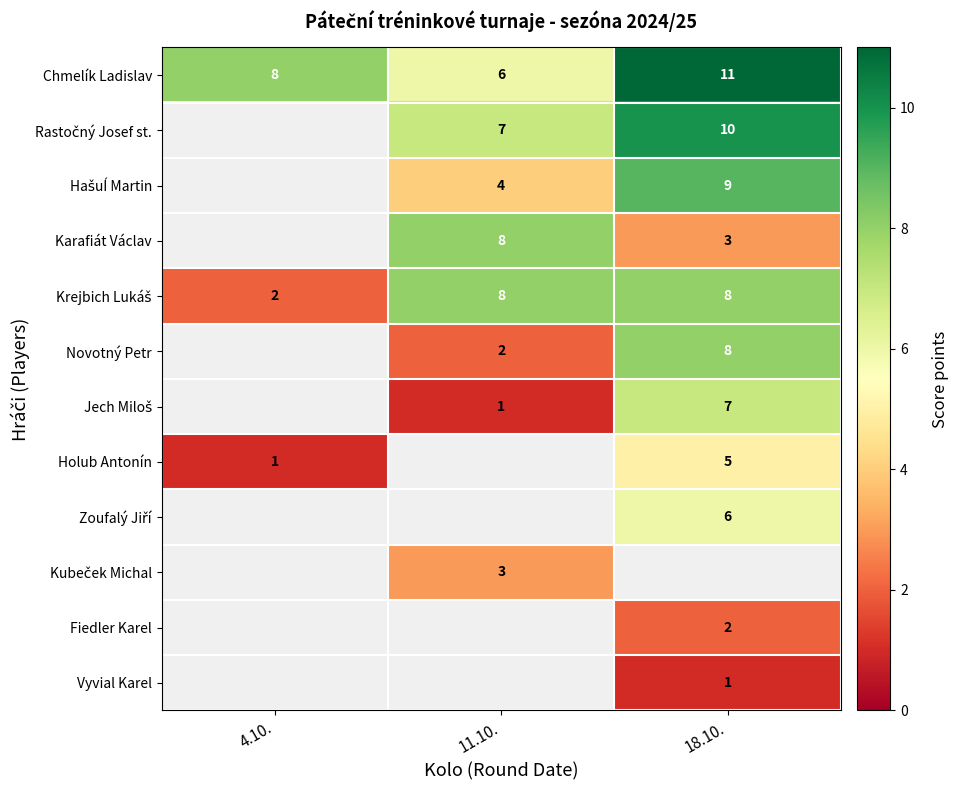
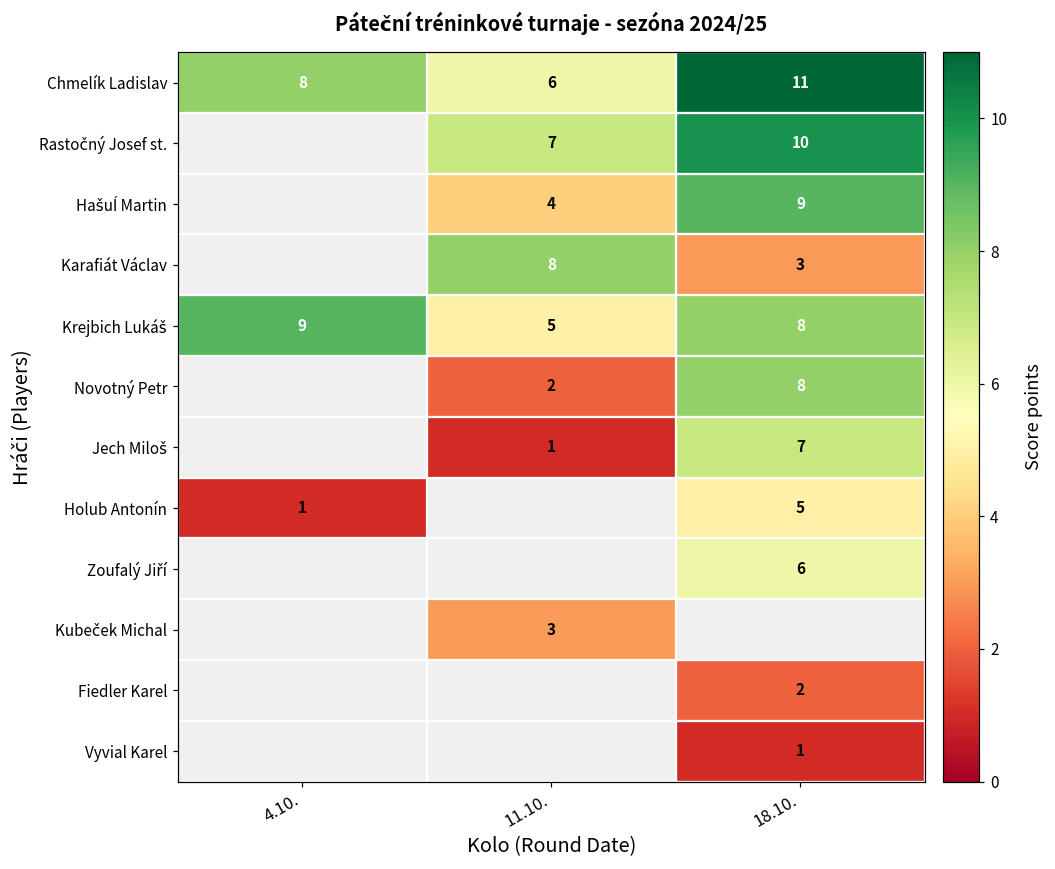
Krejbich Lukáš, 4.10.: 2 -> 9
Krejbich Lukáš, 11.10.: 8 -> 5
